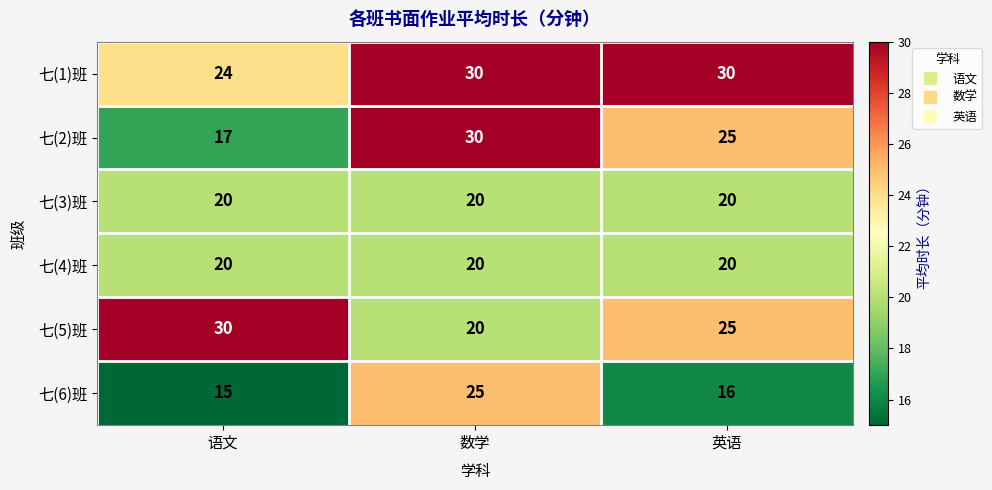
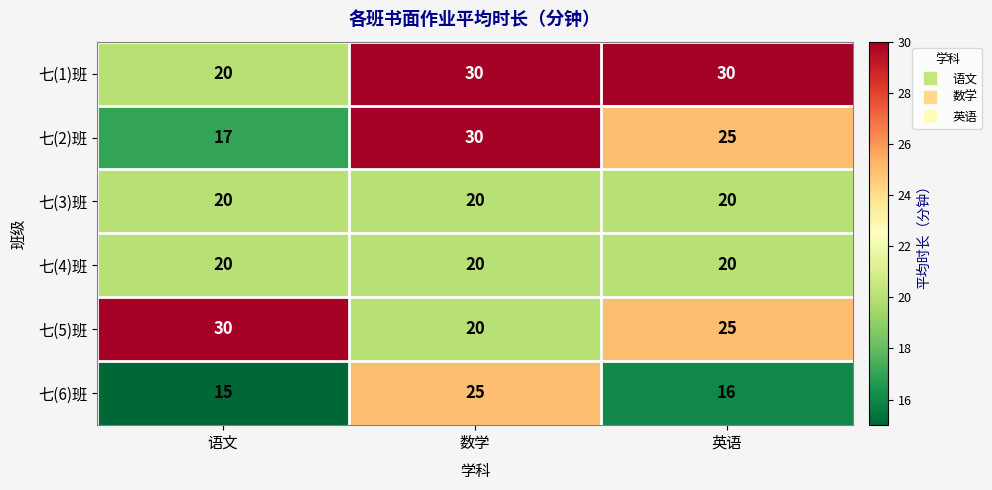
七(1)班, 语文: 24 -> 20
